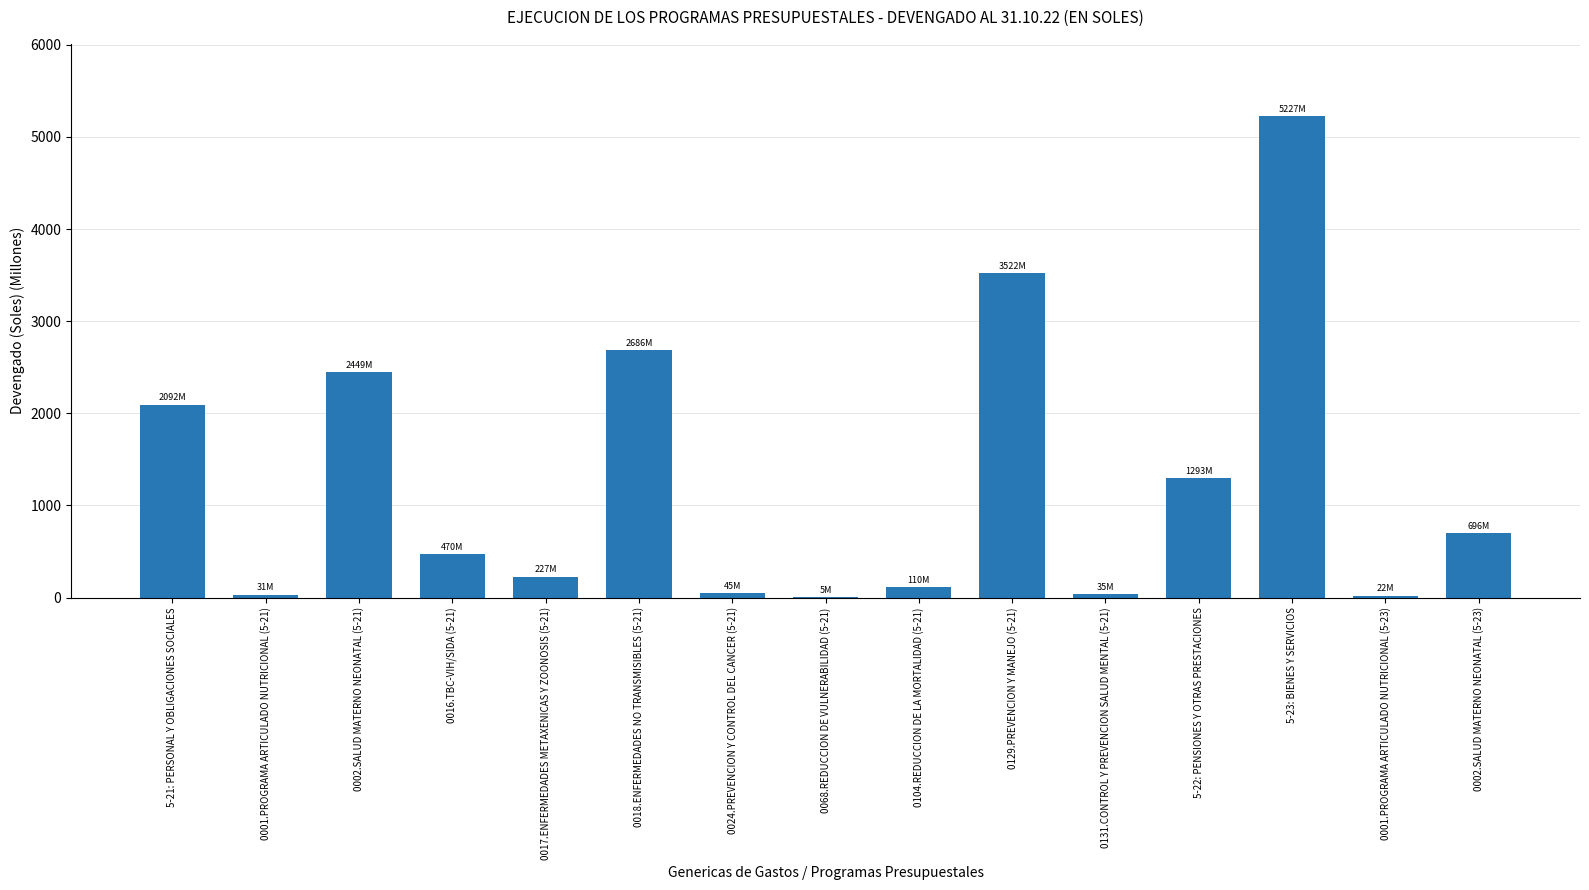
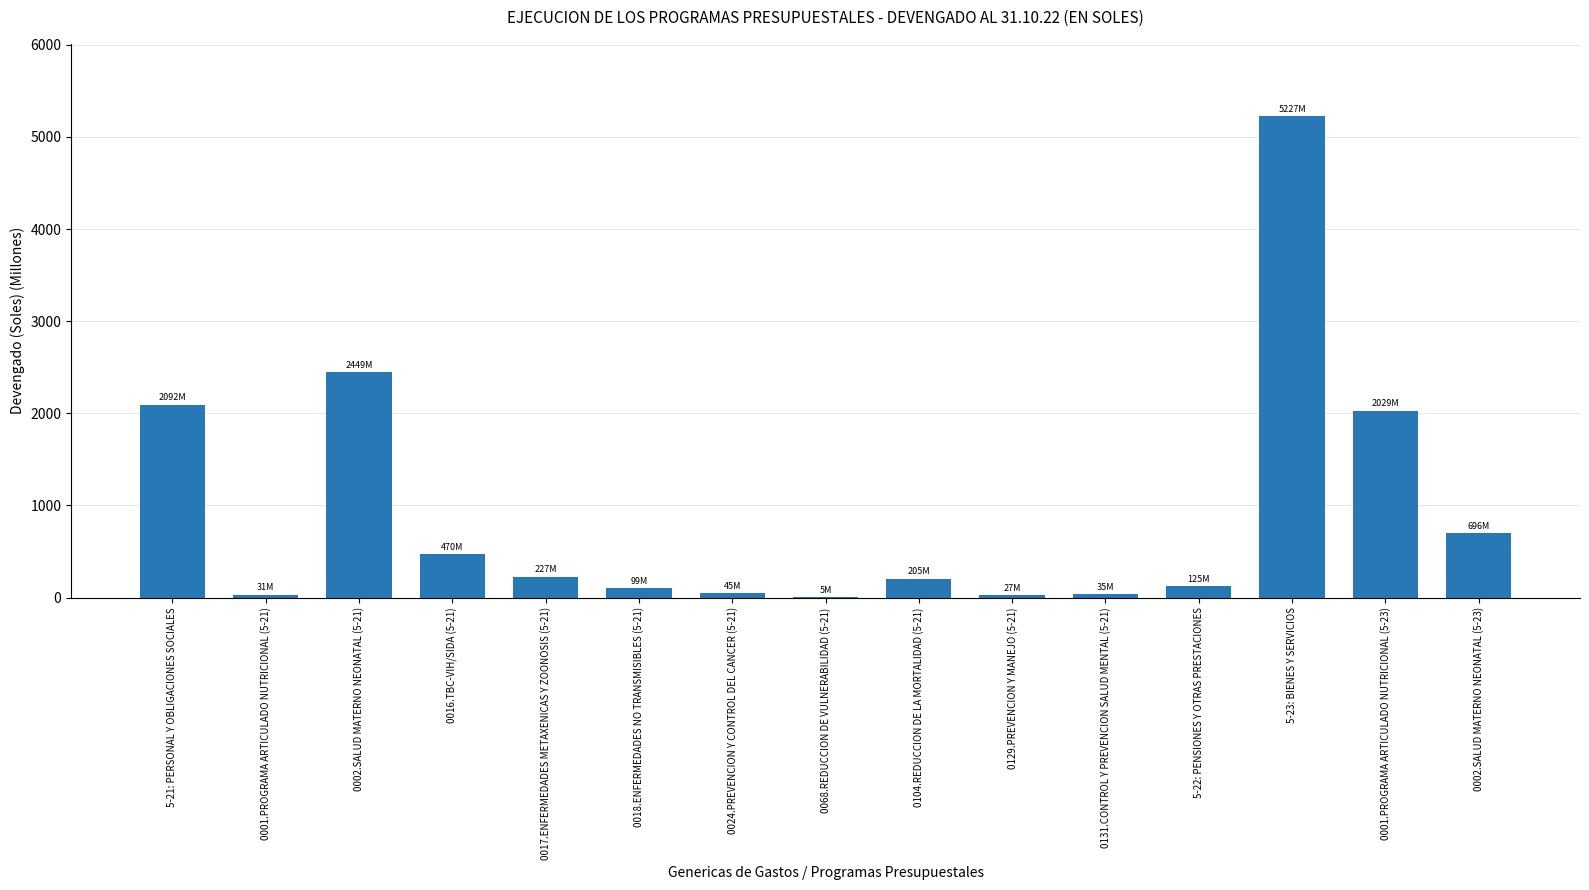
0018.ENFERMEDADES NO TRANSMISIBLES (5-21): 2686M -> 99M
0104.REDUCCION DE LA MORTALIDAD (5-21): 110M -> 205M
0129.PREVENCION Y MANEJO (5-21): 3522M -> 27M
5-22: PENSIONES Y OTRAS PRESTACIONES: 1293M -> 125M
0001.PROGRAMA ARTICULADO NUTRICIONAL (5-23): 22M -> 2029M
